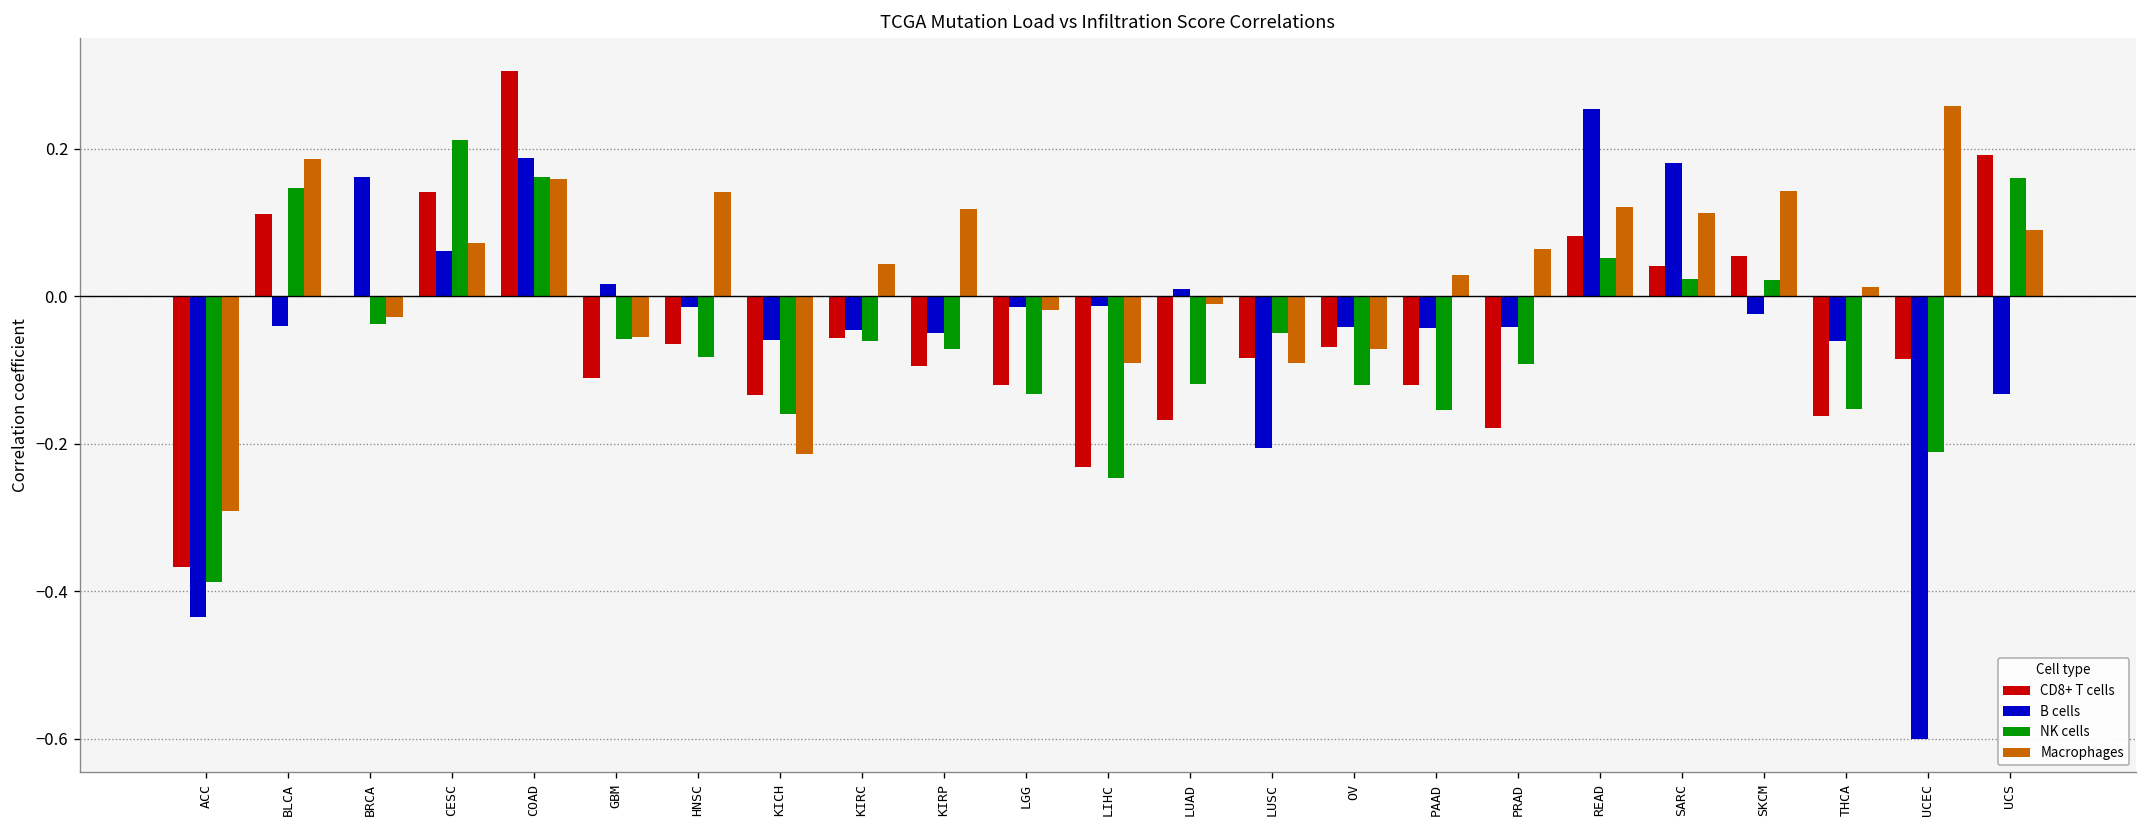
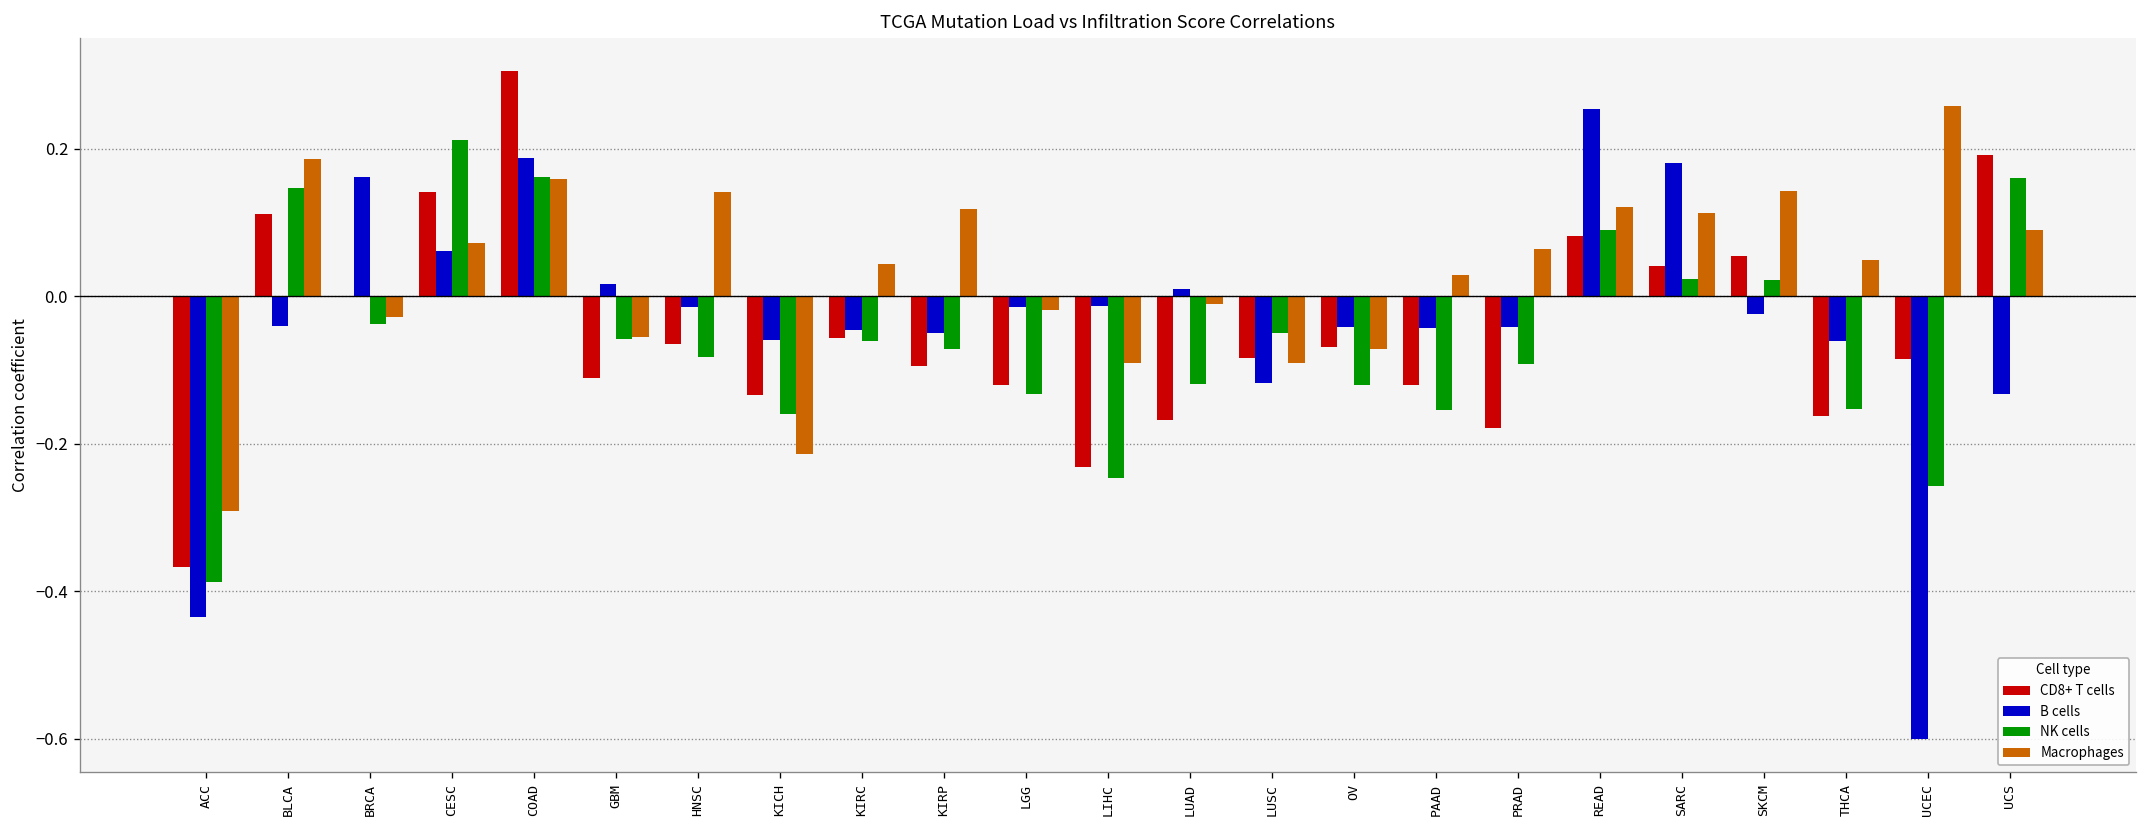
B cells, LUSC: -0.21 -> -0.12
NK cells, READ: 0.05 -> 0.09
Macrophages, THCA: 0.01 -> 0.05
NK cells, UCEC: -0.21 -> -0.26
